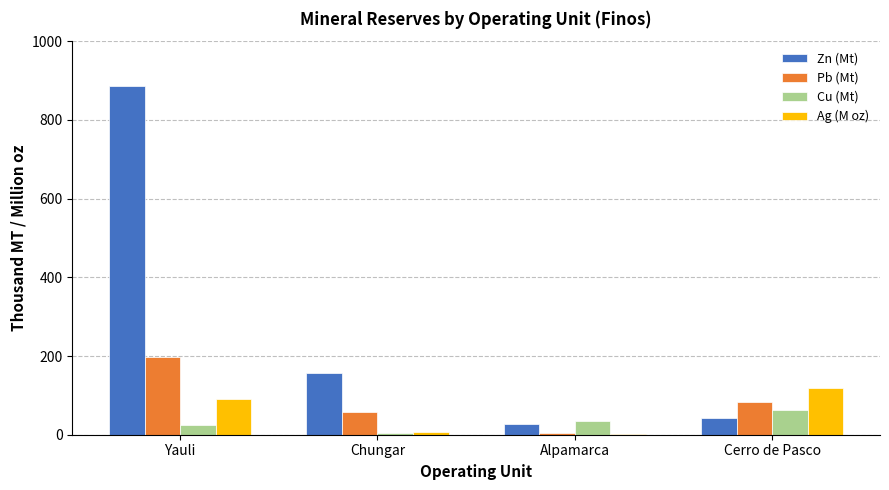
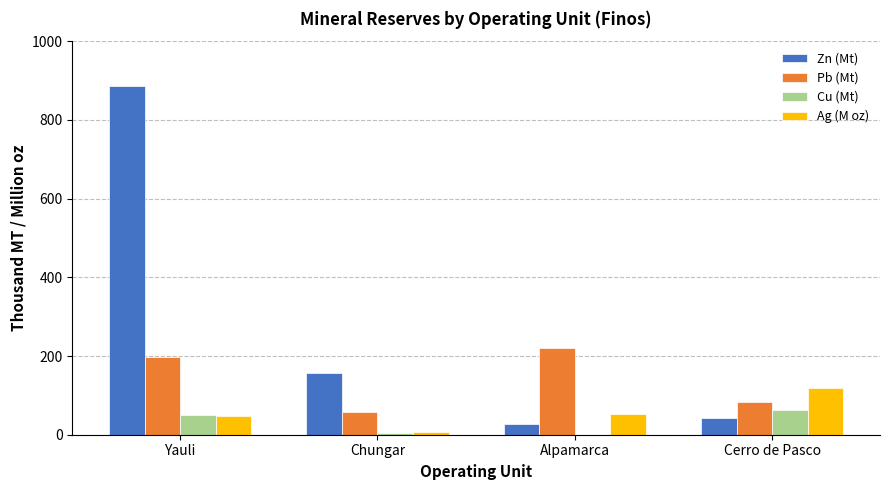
Cu (Mt), Yauli: 20 -> 50
Ag (M oz), Yauli: 90 -> 50
Pb (Mt), Alpamarca: 10 -> 220
Cu (Mt), Alpamarca: 40 -> 0
Ag (M oz), Alpamarca: 0 -> 50
